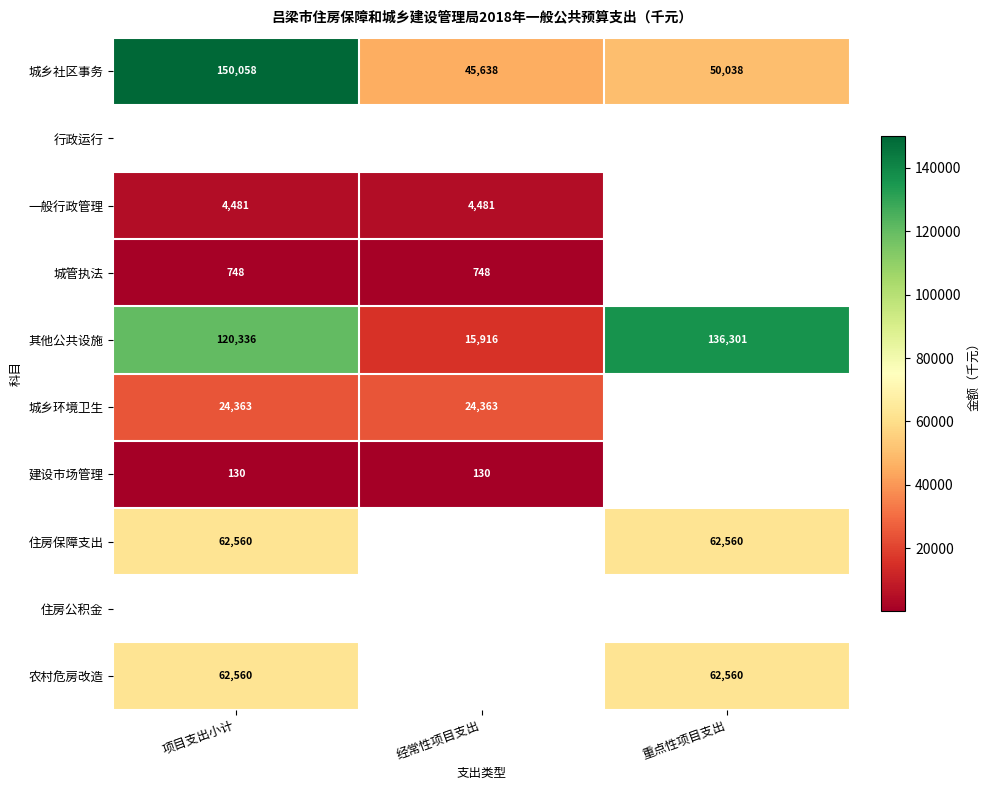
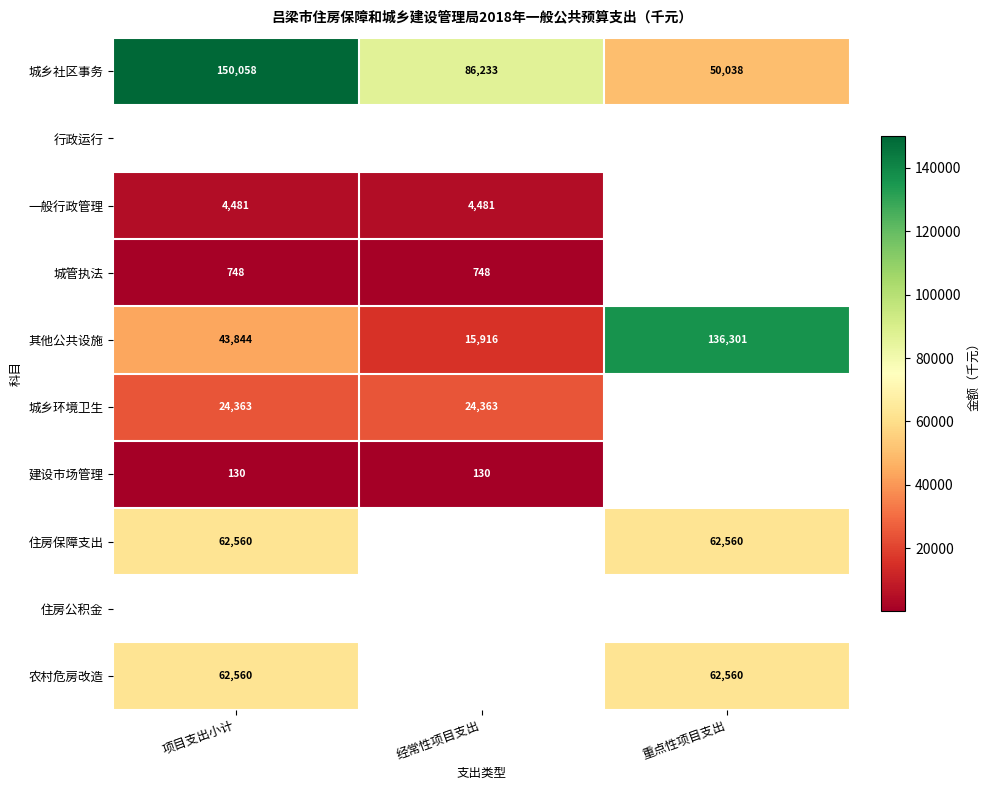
城乡社区事务, 经常性项目支出: 45,638 -> 86,233
其他公共设施, 项目支出小计: 120,336 -> 43,844
